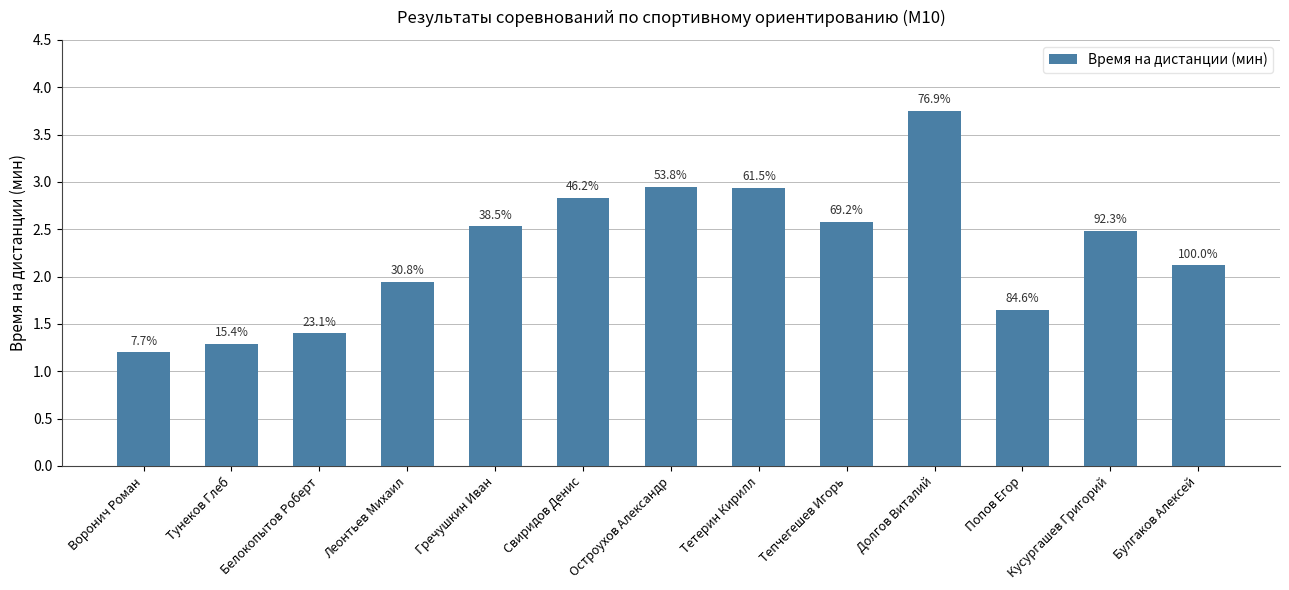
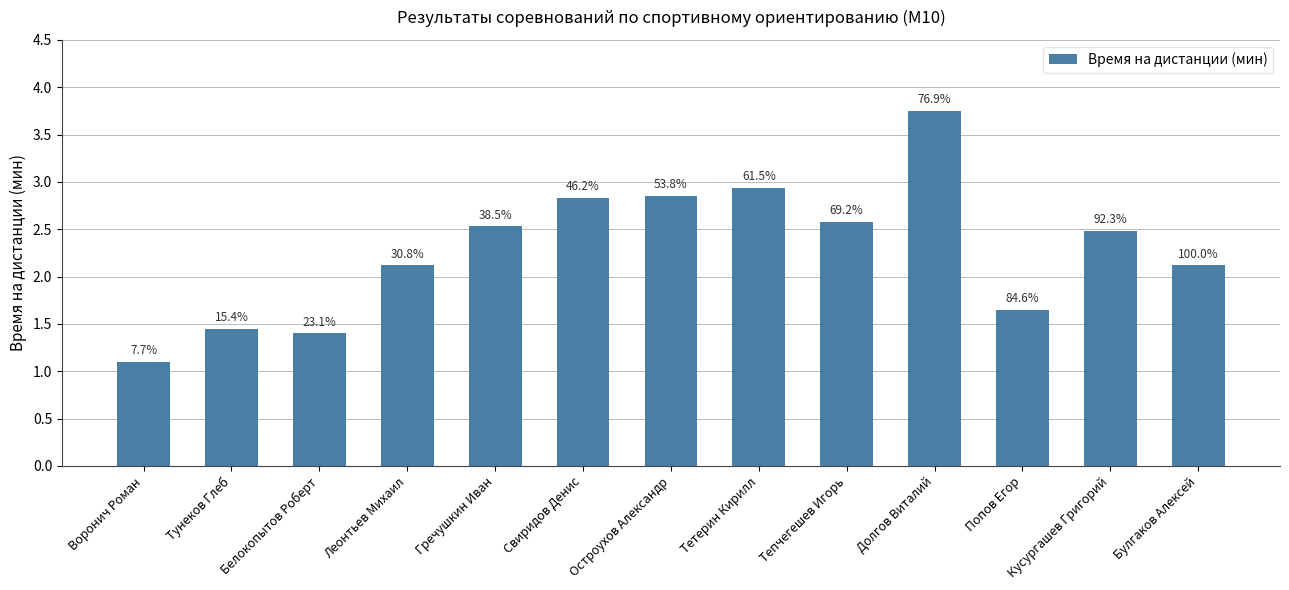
Воронич Роман: 1.2 -> 1.1
Тунеков Глеб: 1.3 -> 1.5
Леонтьев Михаил: 1.9 -> 2.1
Остроухов Александр: 3.0 -> 2.9
